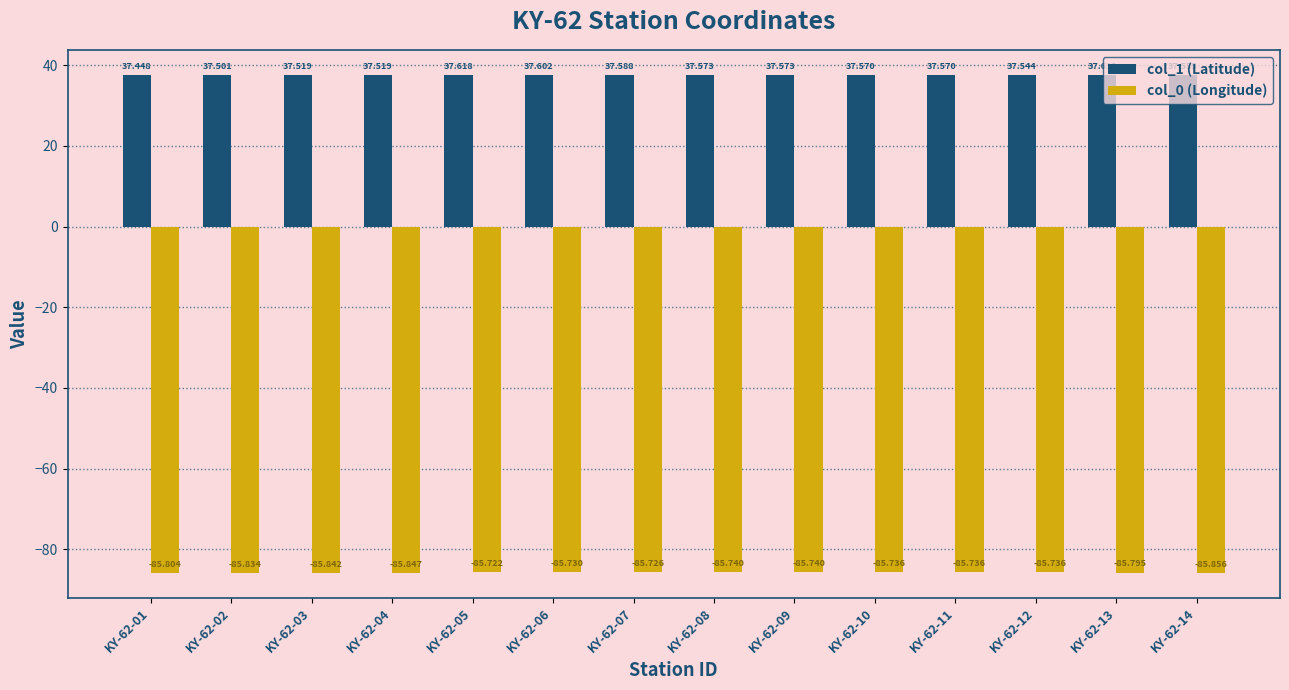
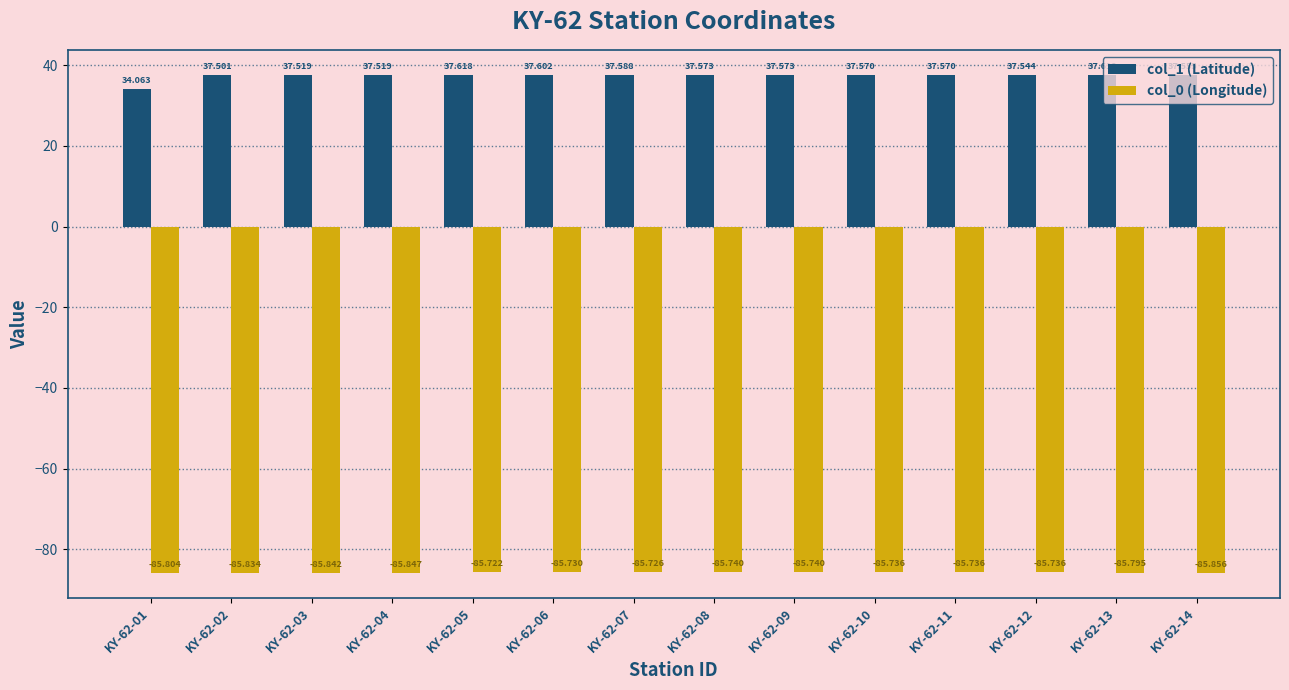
col_1 (Latitude), KY-62-01: 37.448 -> 34.063
